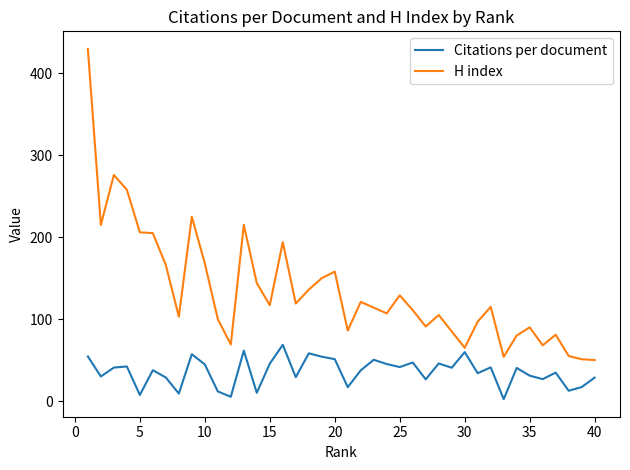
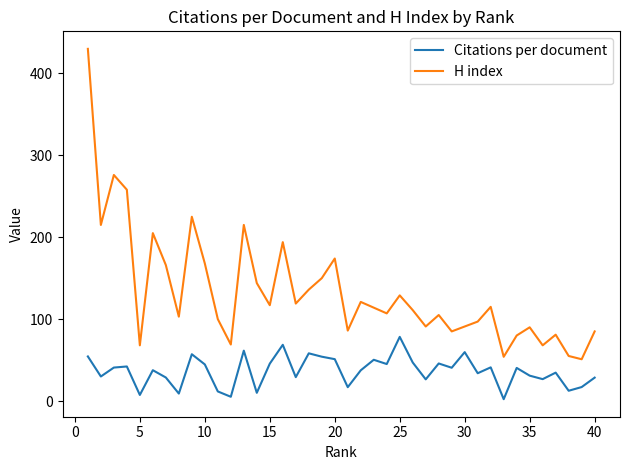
H index, 5: 210 -> 70
H index, 20: 160 -> 170
Citations per document, 25: 40 -> 80
H index, 30: 70 -> 90
H index, 40: 50 -> 90
